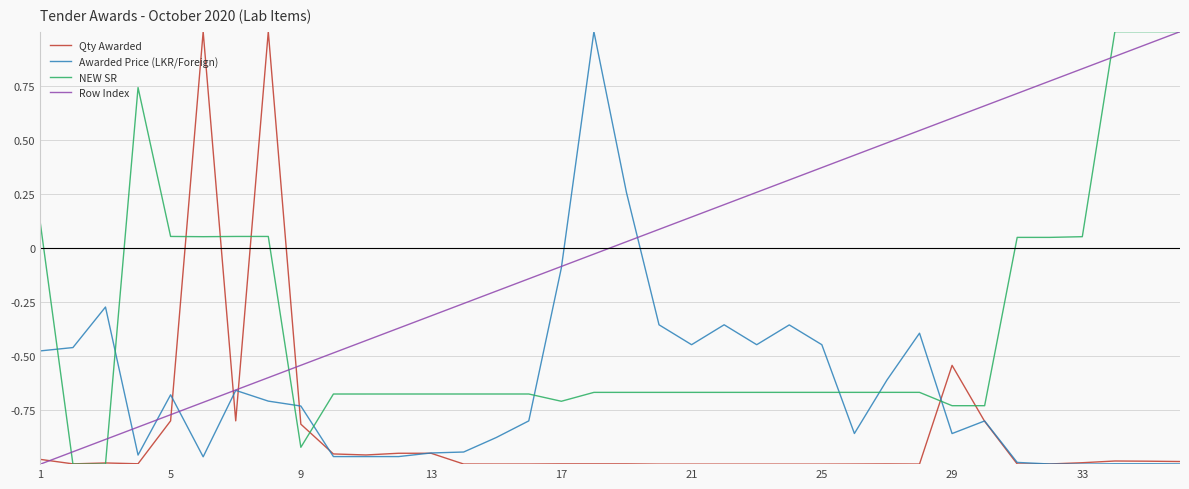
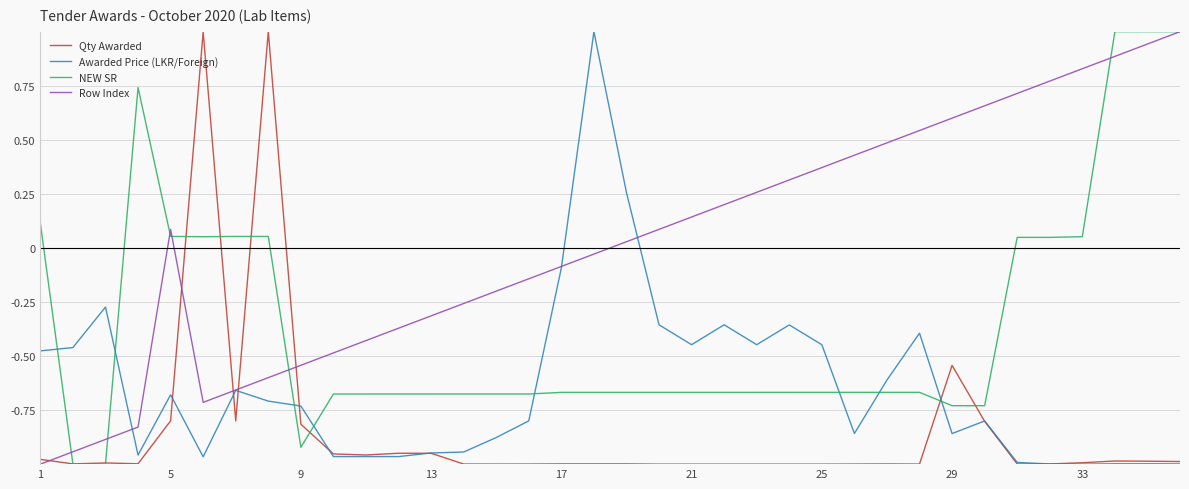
Row Index, 5: -0.77 -> 0.09
NEW SR, 17: -0.71 -> -0.67
